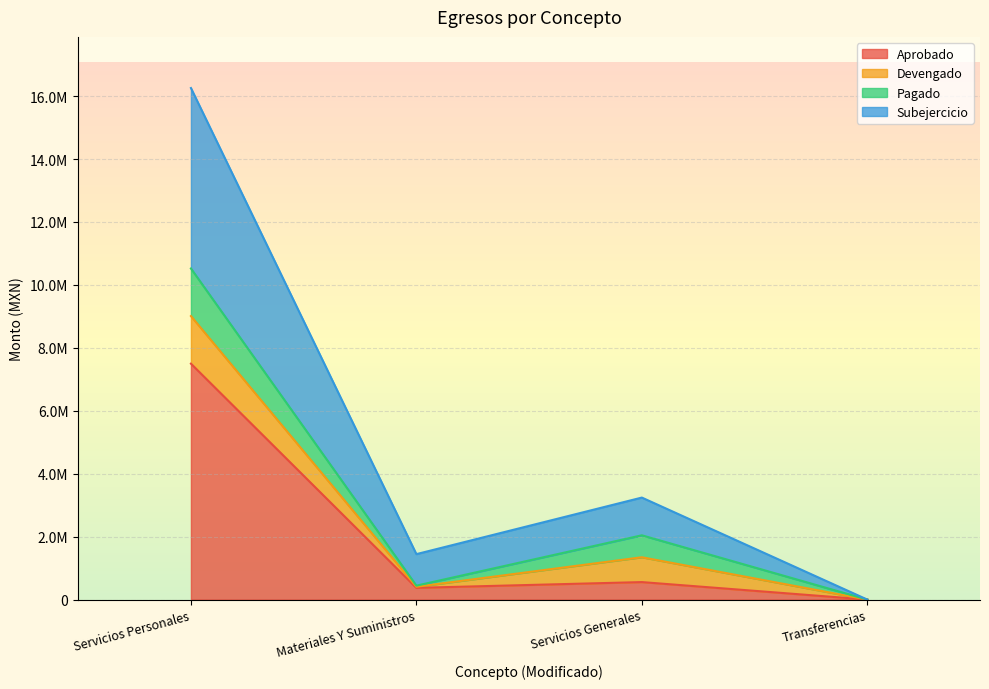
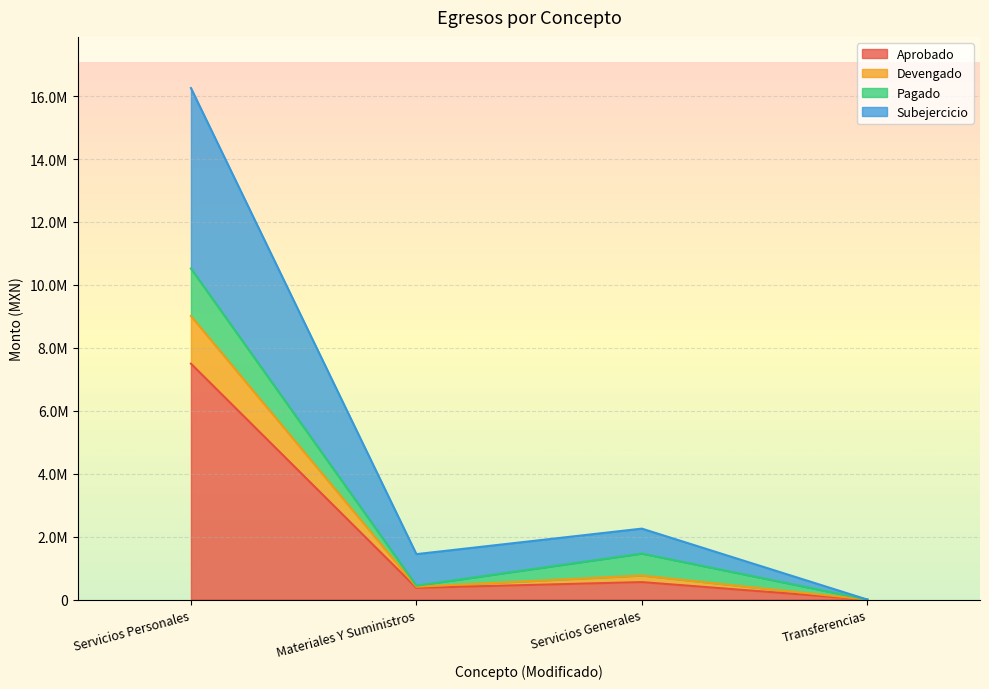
Devengado, Servicios Generales: 800000 -> 200000
Subejercicio, Servicios Generales: 1200000 -> 800000
